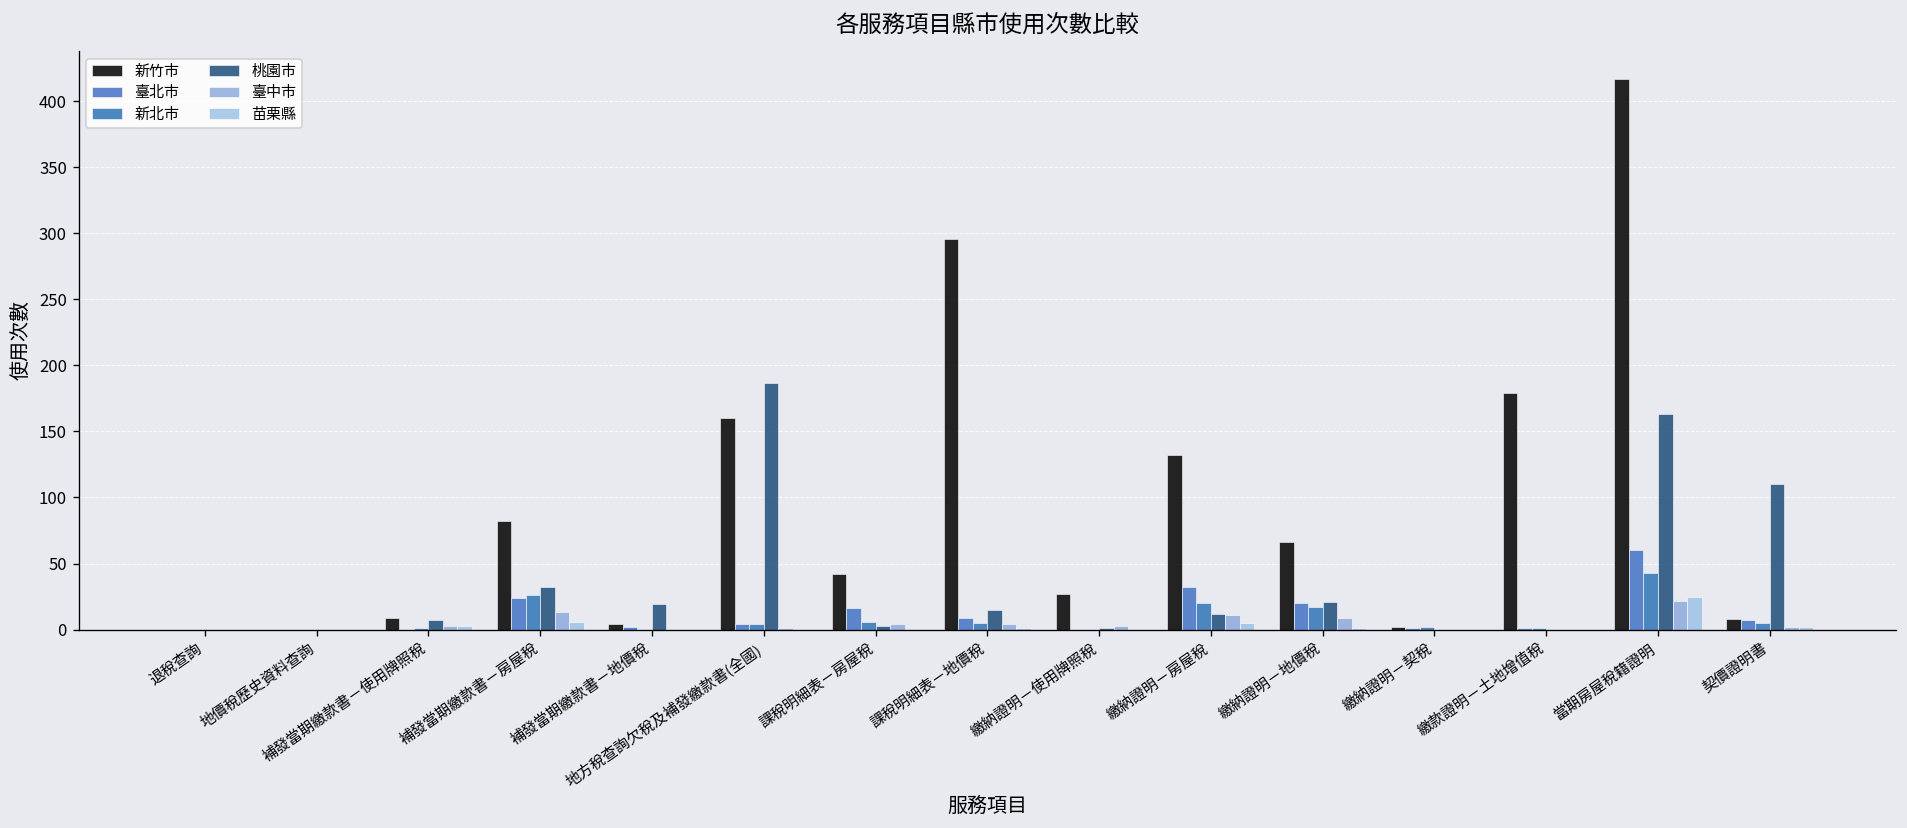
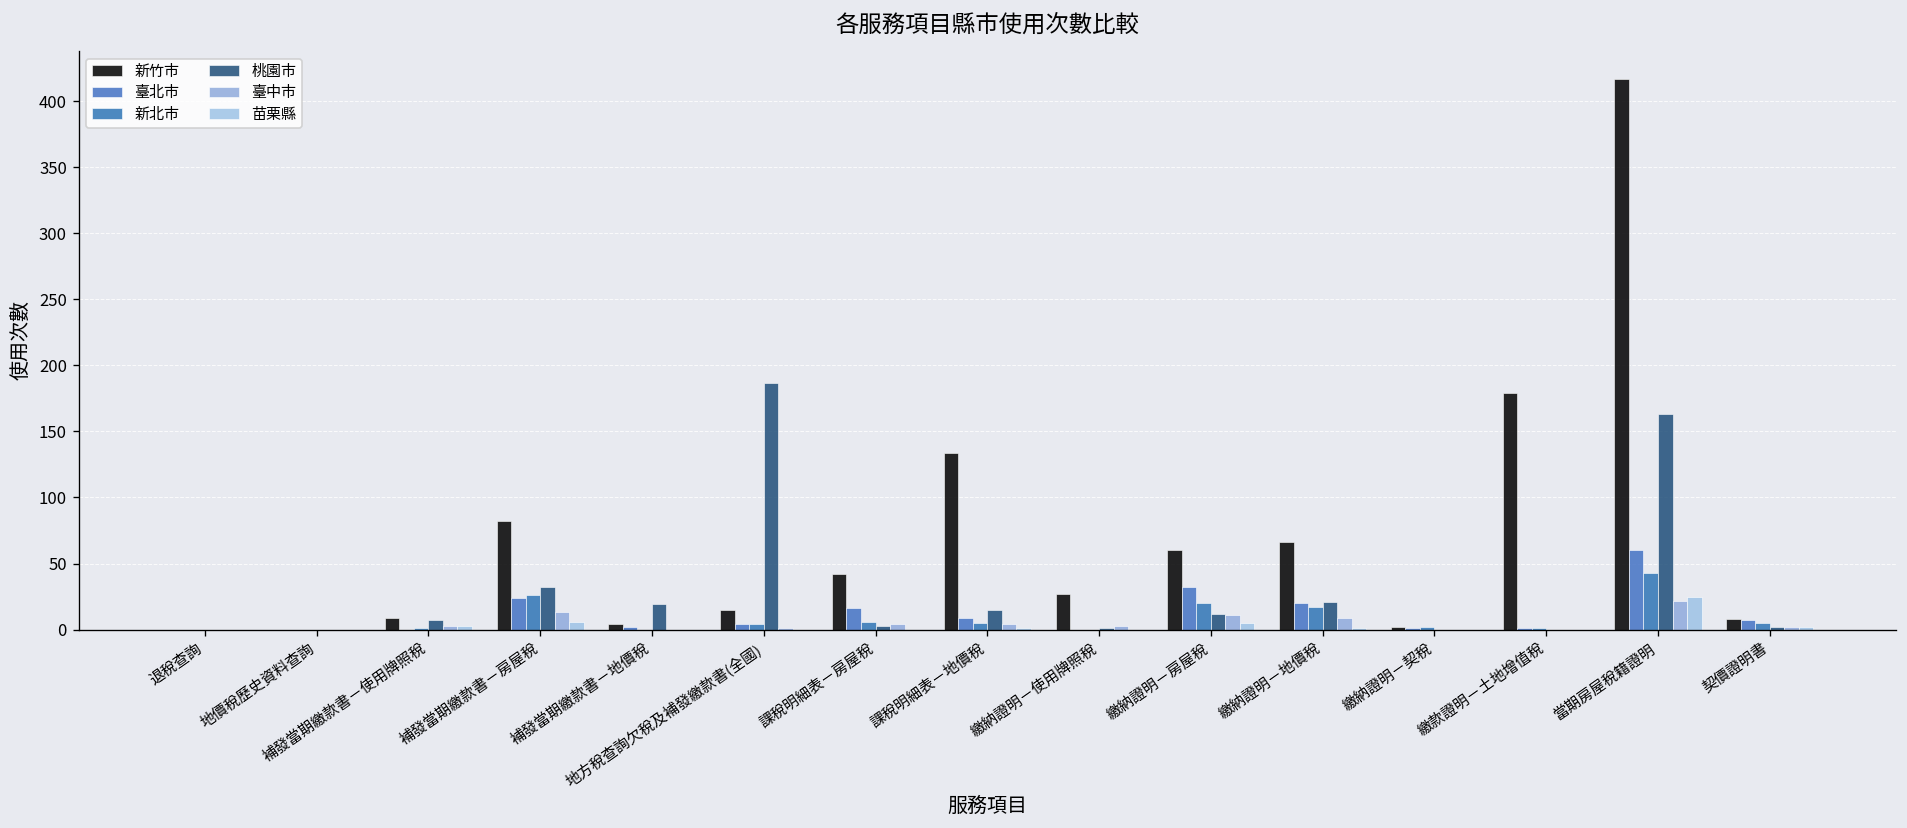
新竹市, 地方稅查詢欠稅及補發繳款書(全國): 160 -> 15
新竹市, 課稅明細表－地價稅: 296 -> 134
新竹市, 繳納證明－房屋稅: 132 -> 60
桃園市, 契價證明書: 110 -> 2
